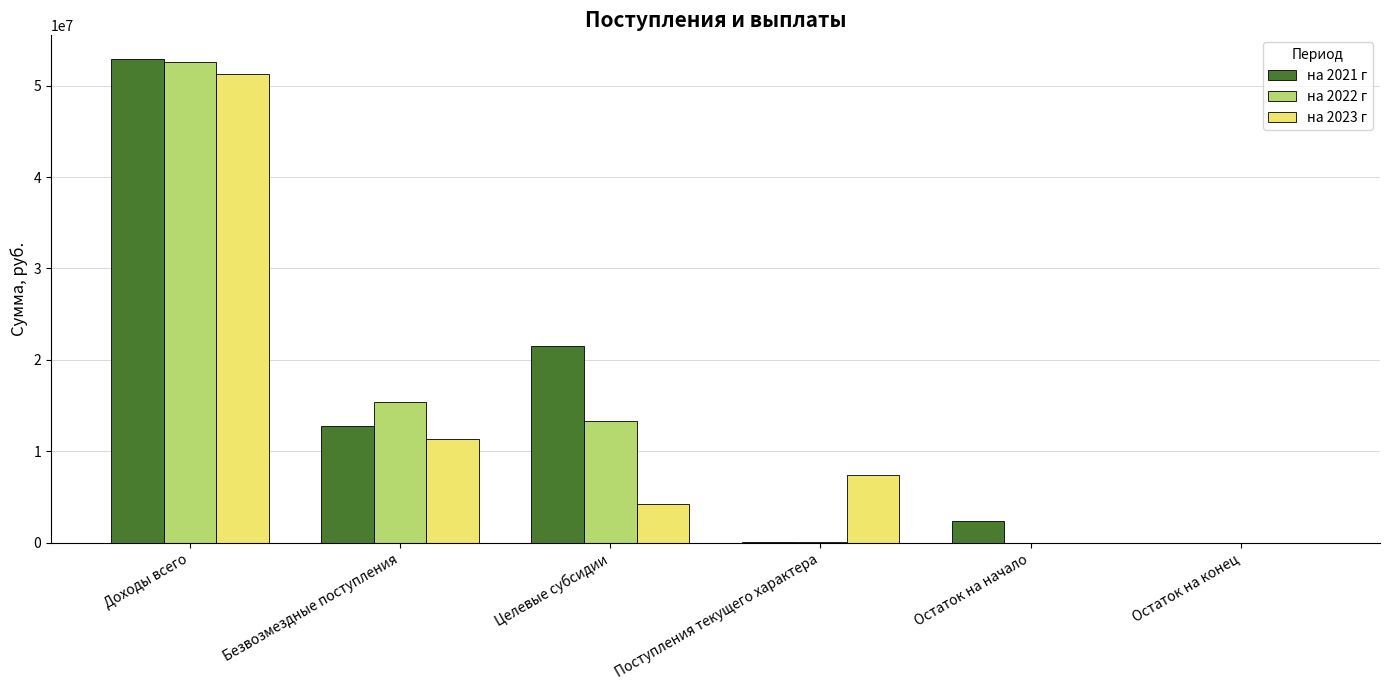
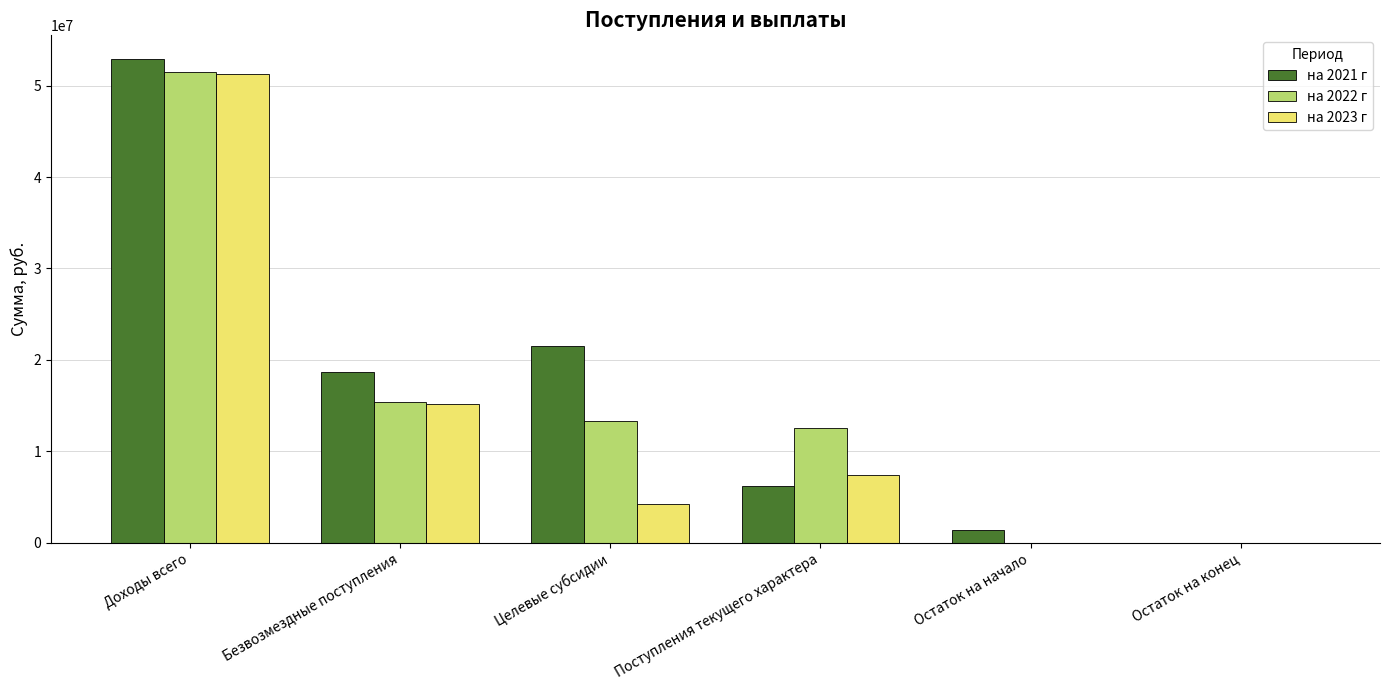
на 2022 г, Доходы всего: 53000000 -> 52000000
на 2021 г, Безвозмездные поступления: 13000000 -> 19000000
на 2023 г, Безвозмездные поступления: 11000000 -> 15000000
на 2021 г, Поступления текущего характера: 0 -> 6000000
на 2022 г, Поступления текущего характера: 0 -> 13000000
на 2021 г, Остаток на начало: 2000000 -> 1000000
